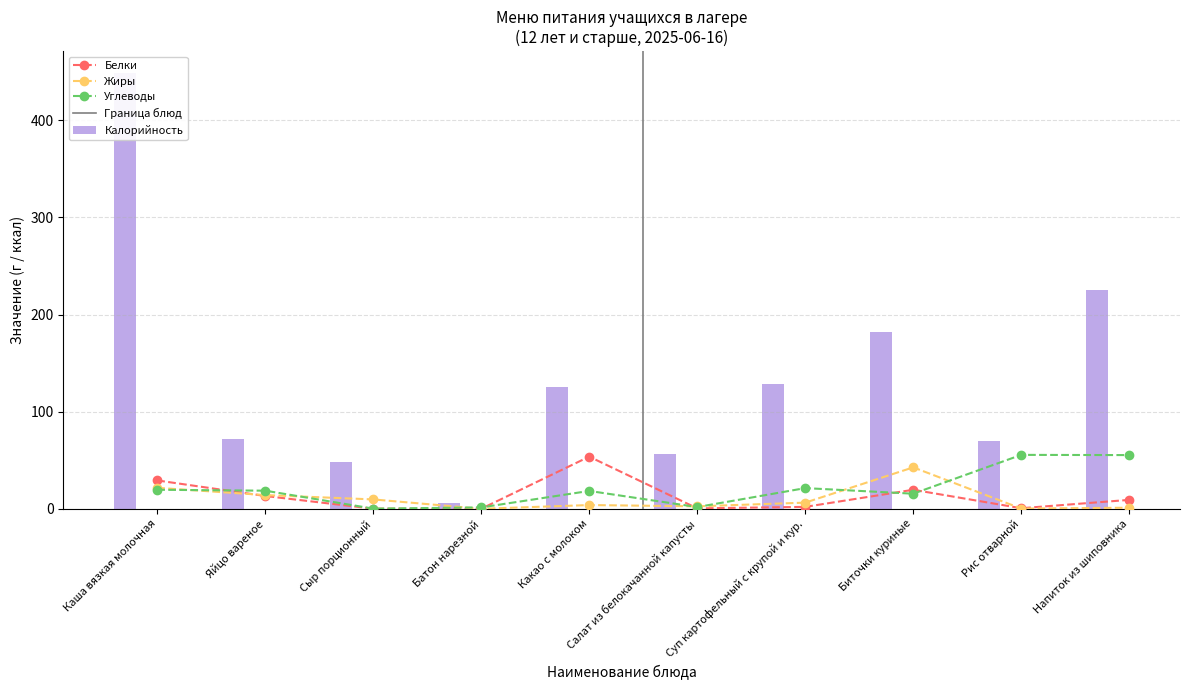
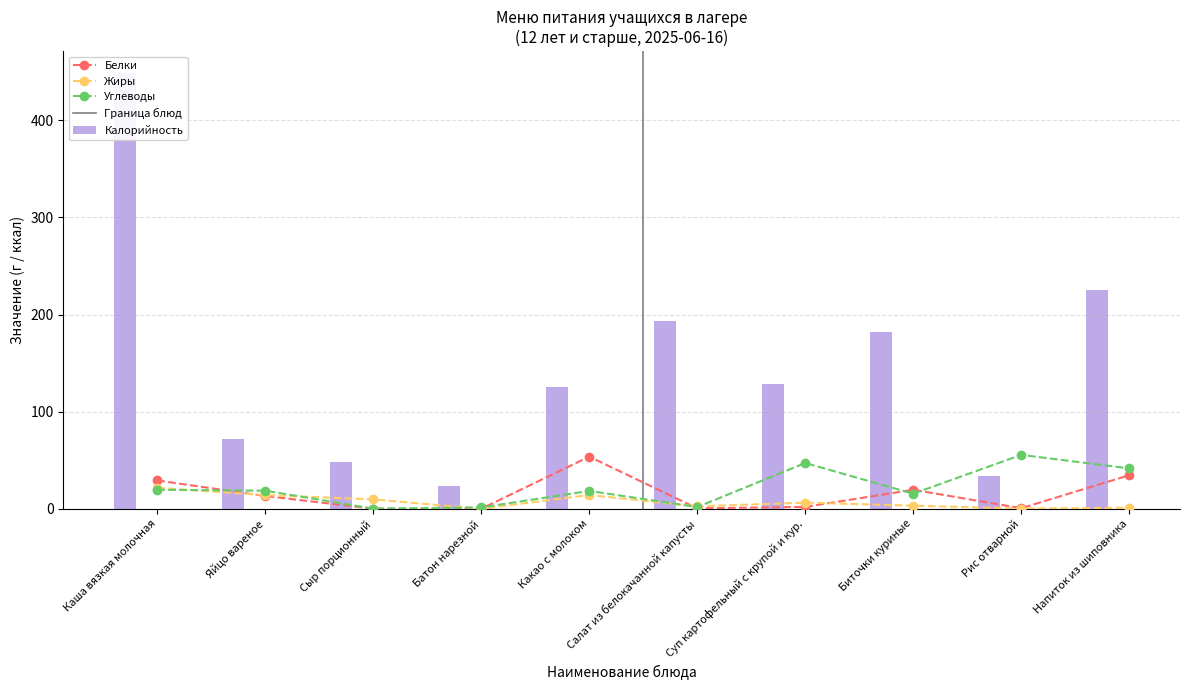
Калорийность, Батон нарезной: 10 -> 20
Жиры, Какао с молоком: 0 -> 10
Калорийность, Салат из белокачанной капусты: 60 -> 190
Углеводы, Суп картофельный с крупой и кур.: 20 -> 50
Жиры, Биточки куриные: 40 -> 0
Калорийность, Рис отварной: 70 -> 30
Белки, Напиток из шиповника: 10 -> 30
Углеводы, Напиток из шиповника: 60 -> 40
